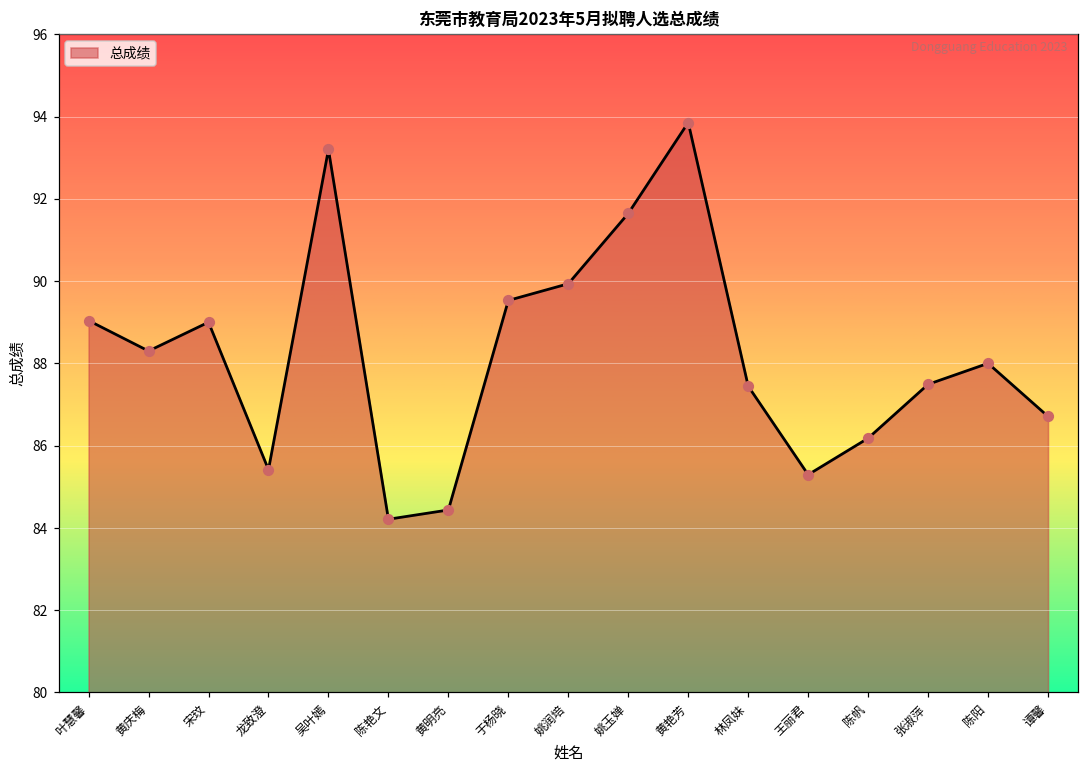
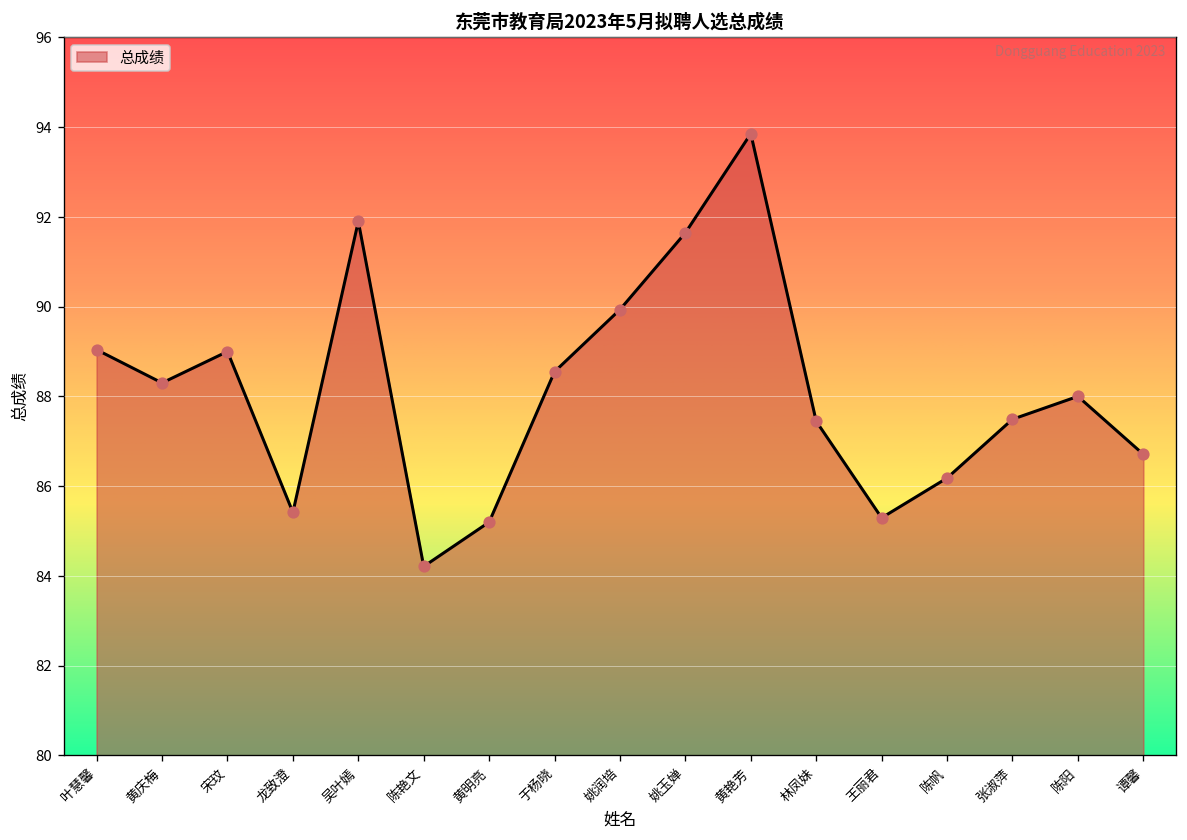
吴叶嫣: 93.2 -> 91.9
黄明亮: 84.4 -> 85.2
于杨晓: 89.5 -> 88.6
